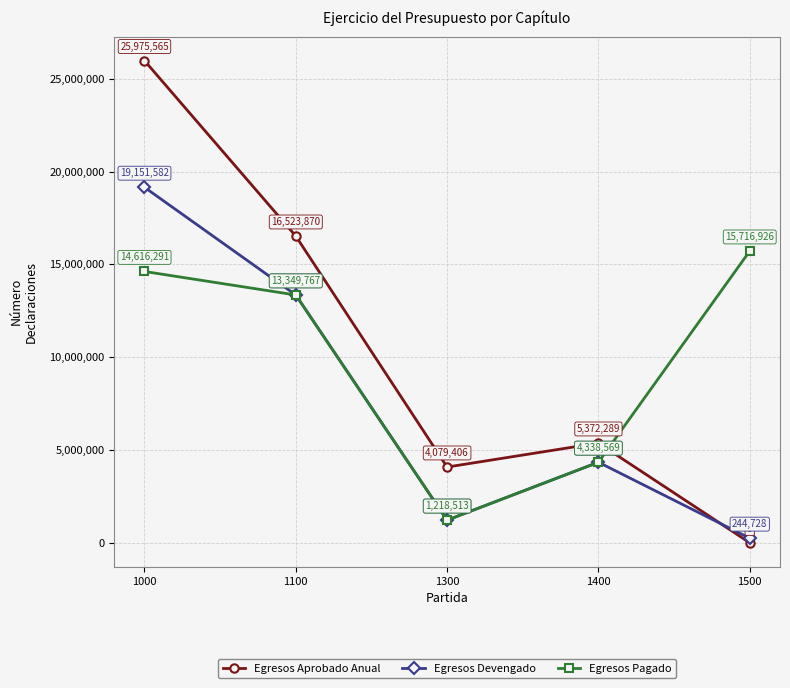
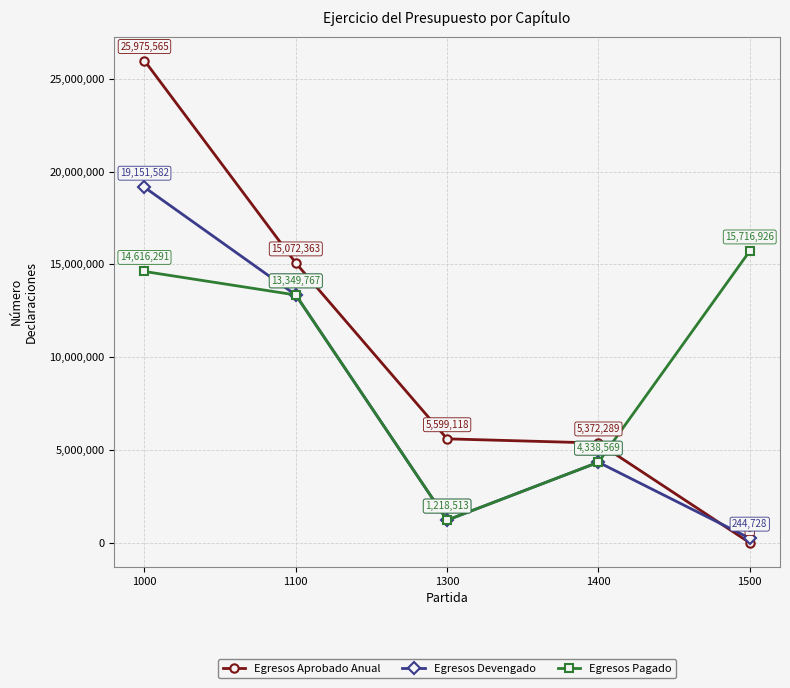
Egresos Aprobado Anual, 1100: 16,523,870 -> 15,072,363
Egresos Aprobado Anual, 1300: 4,079,406 -> 5,599,118
